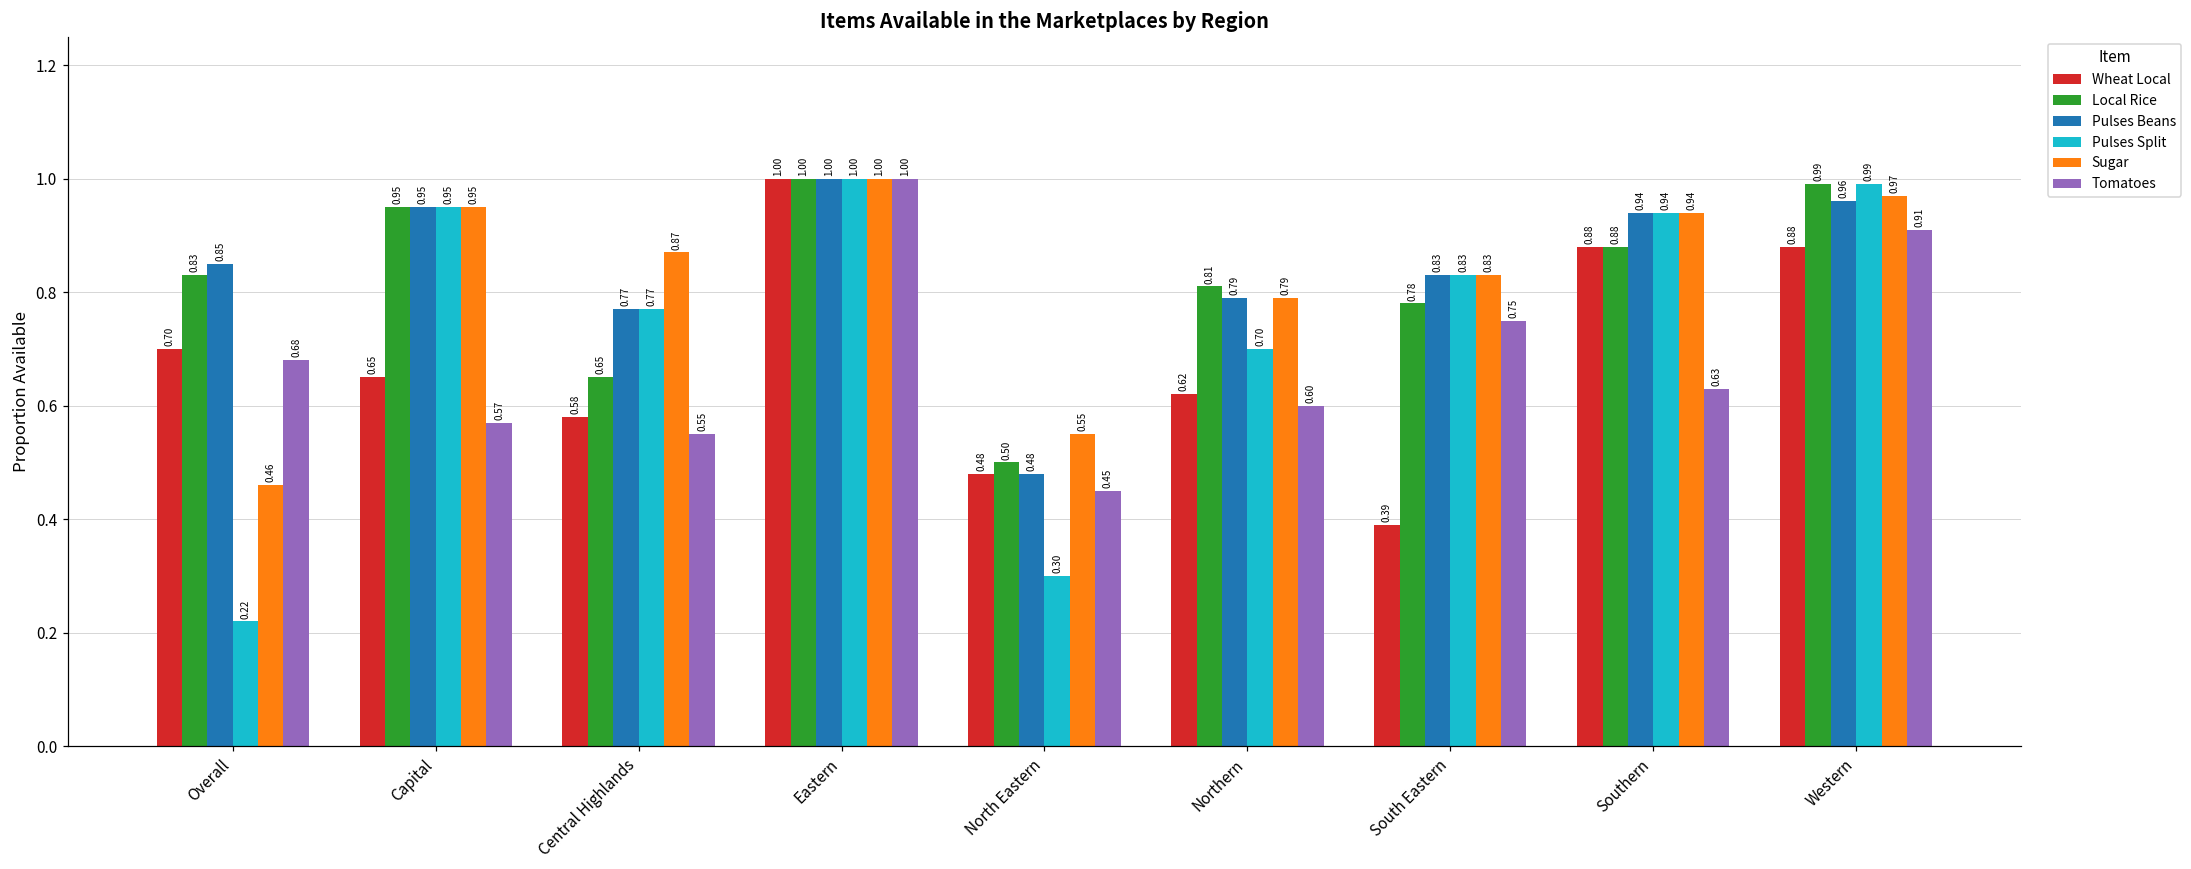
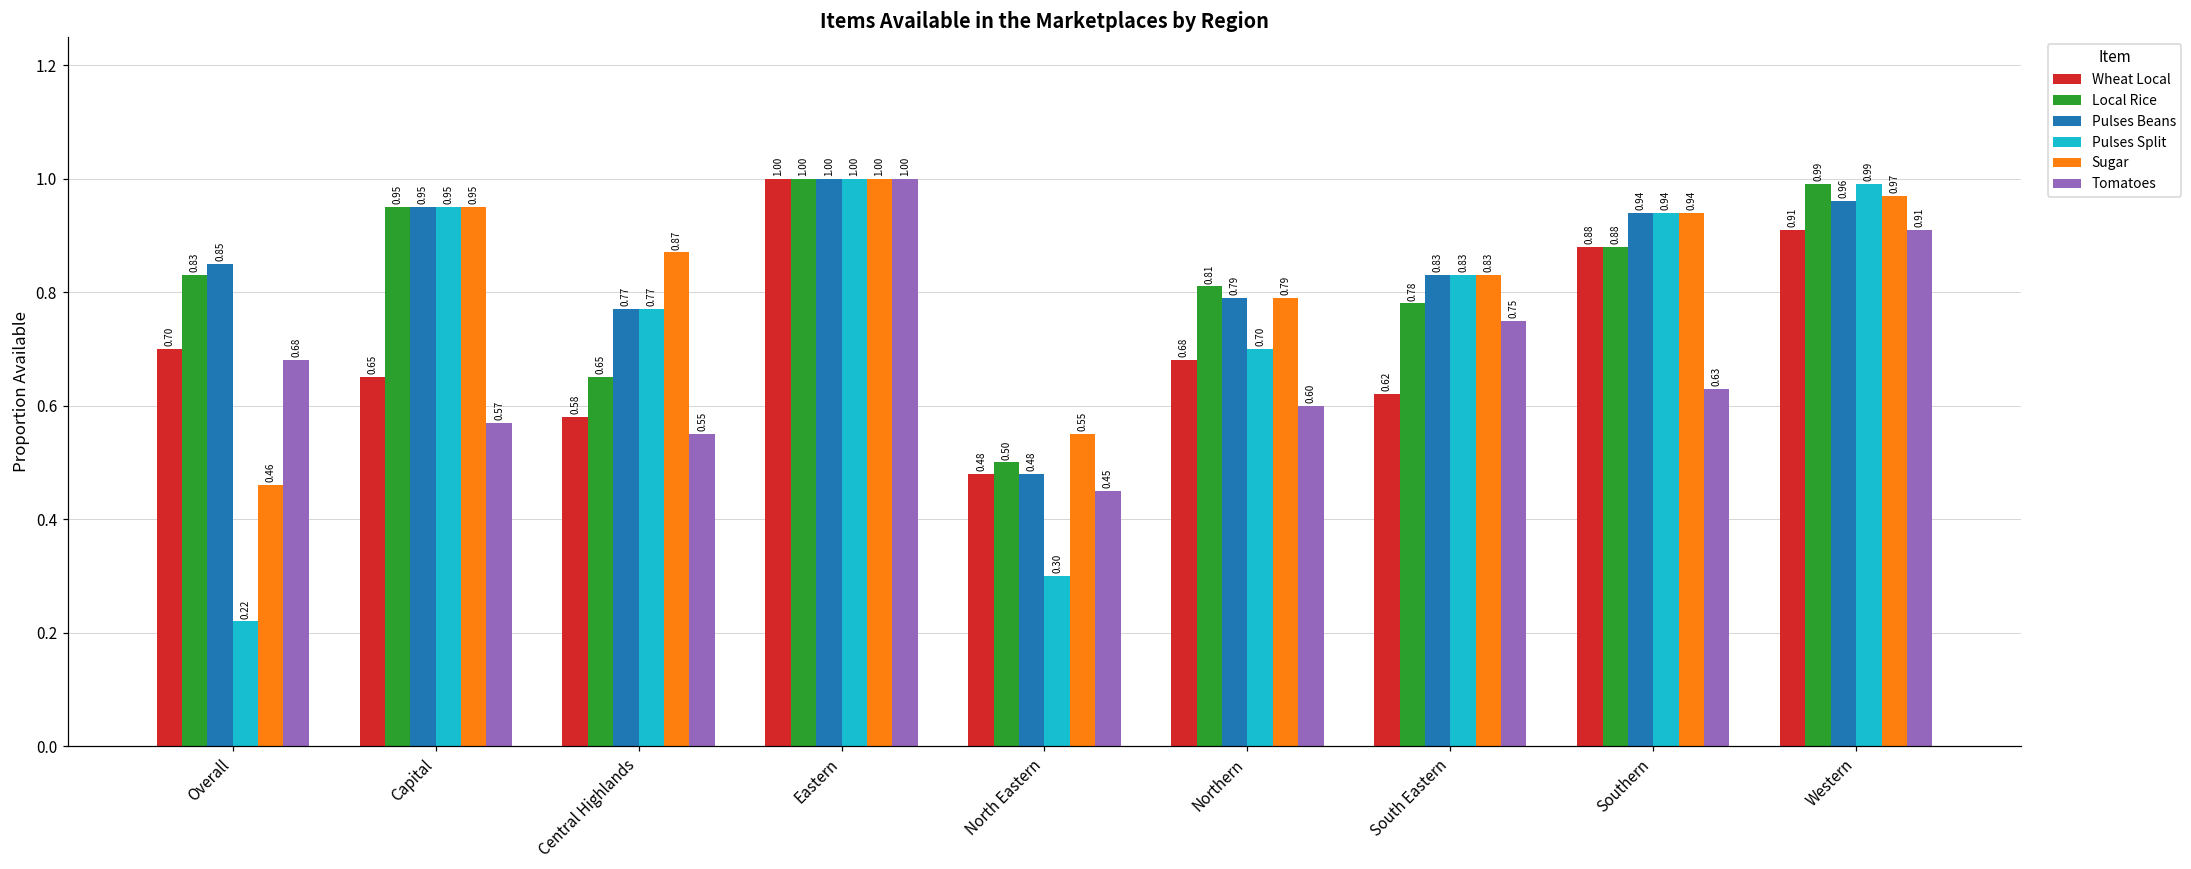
Wheat Local, Northern: 0.62 -> 0.68
Wheat Local, South Eastern: 0.39 -> 0.62
Wheat Local, Western: 0.88 -> 0.91
